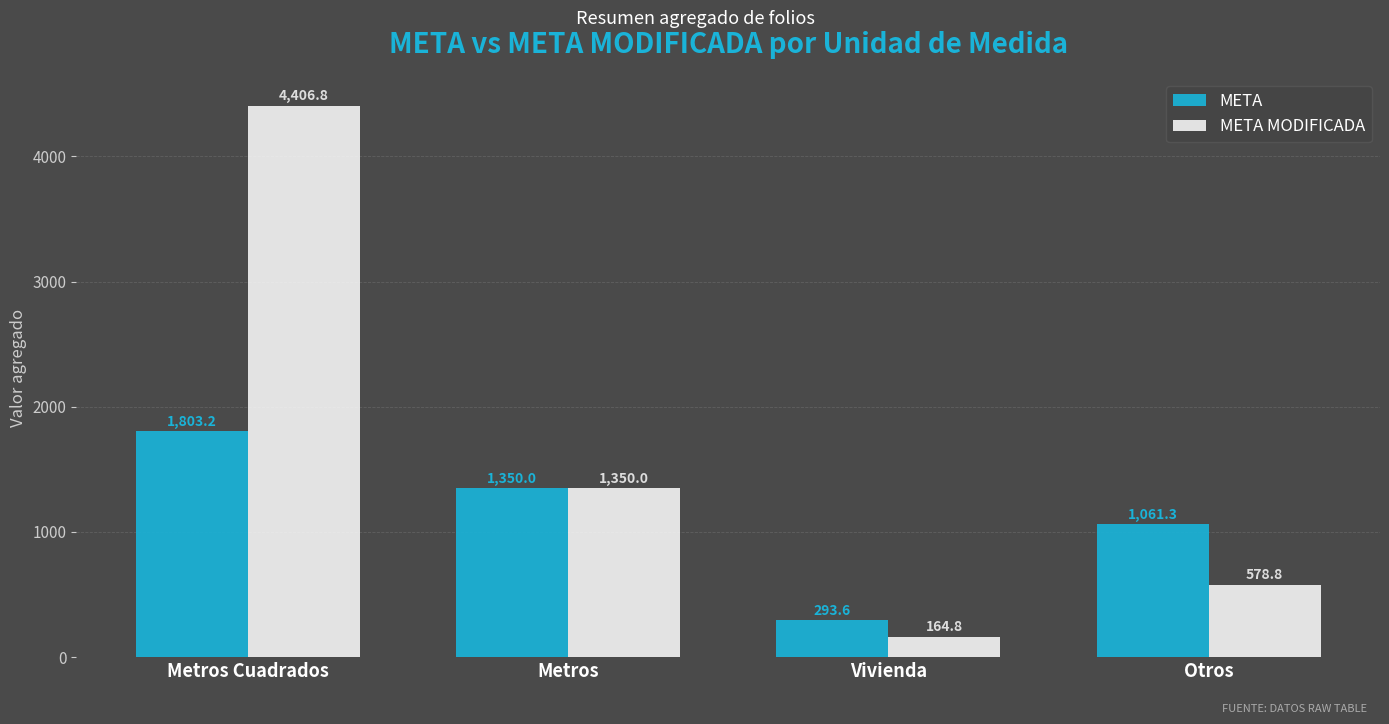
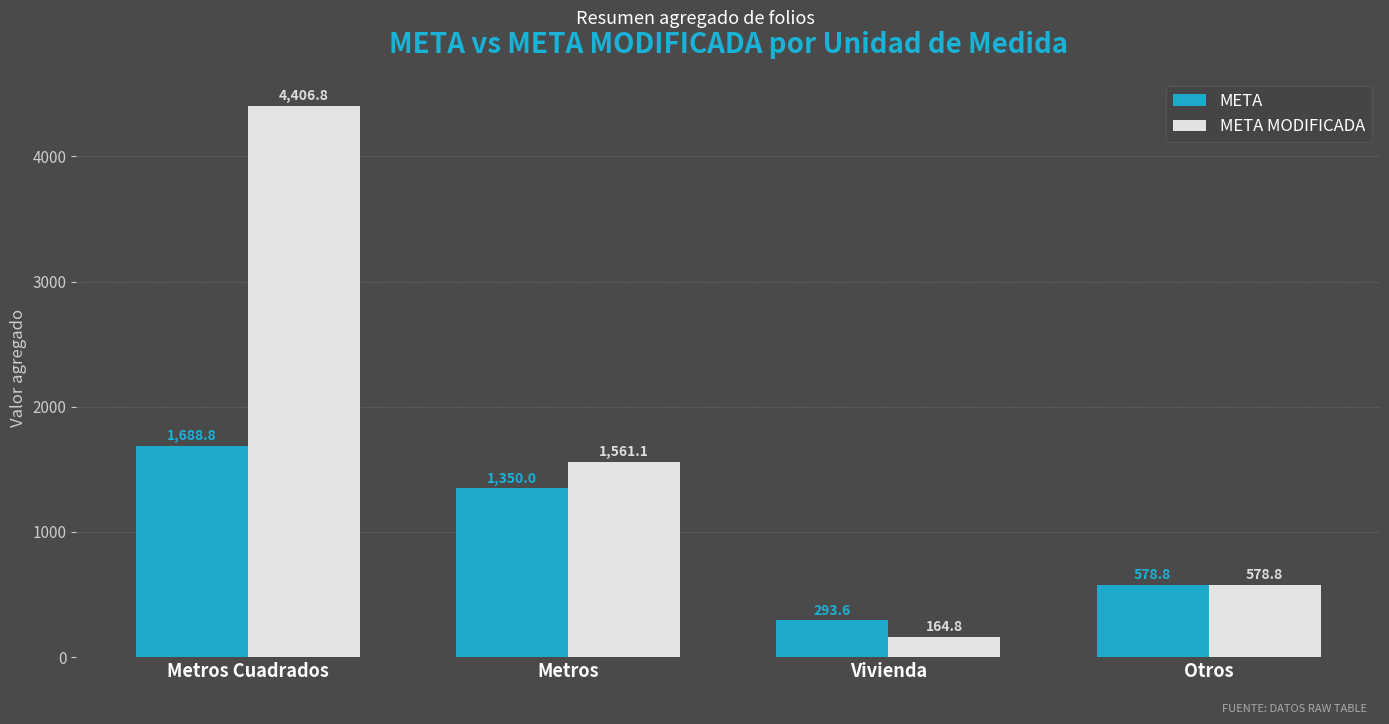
META, Metros Cuadrados: 1,803.2 -> 1,688.8
META MODIFICADA, Metros: 1,350.0 -> 1,561.1
META, Otros: 1,061.3 -> 578.8
